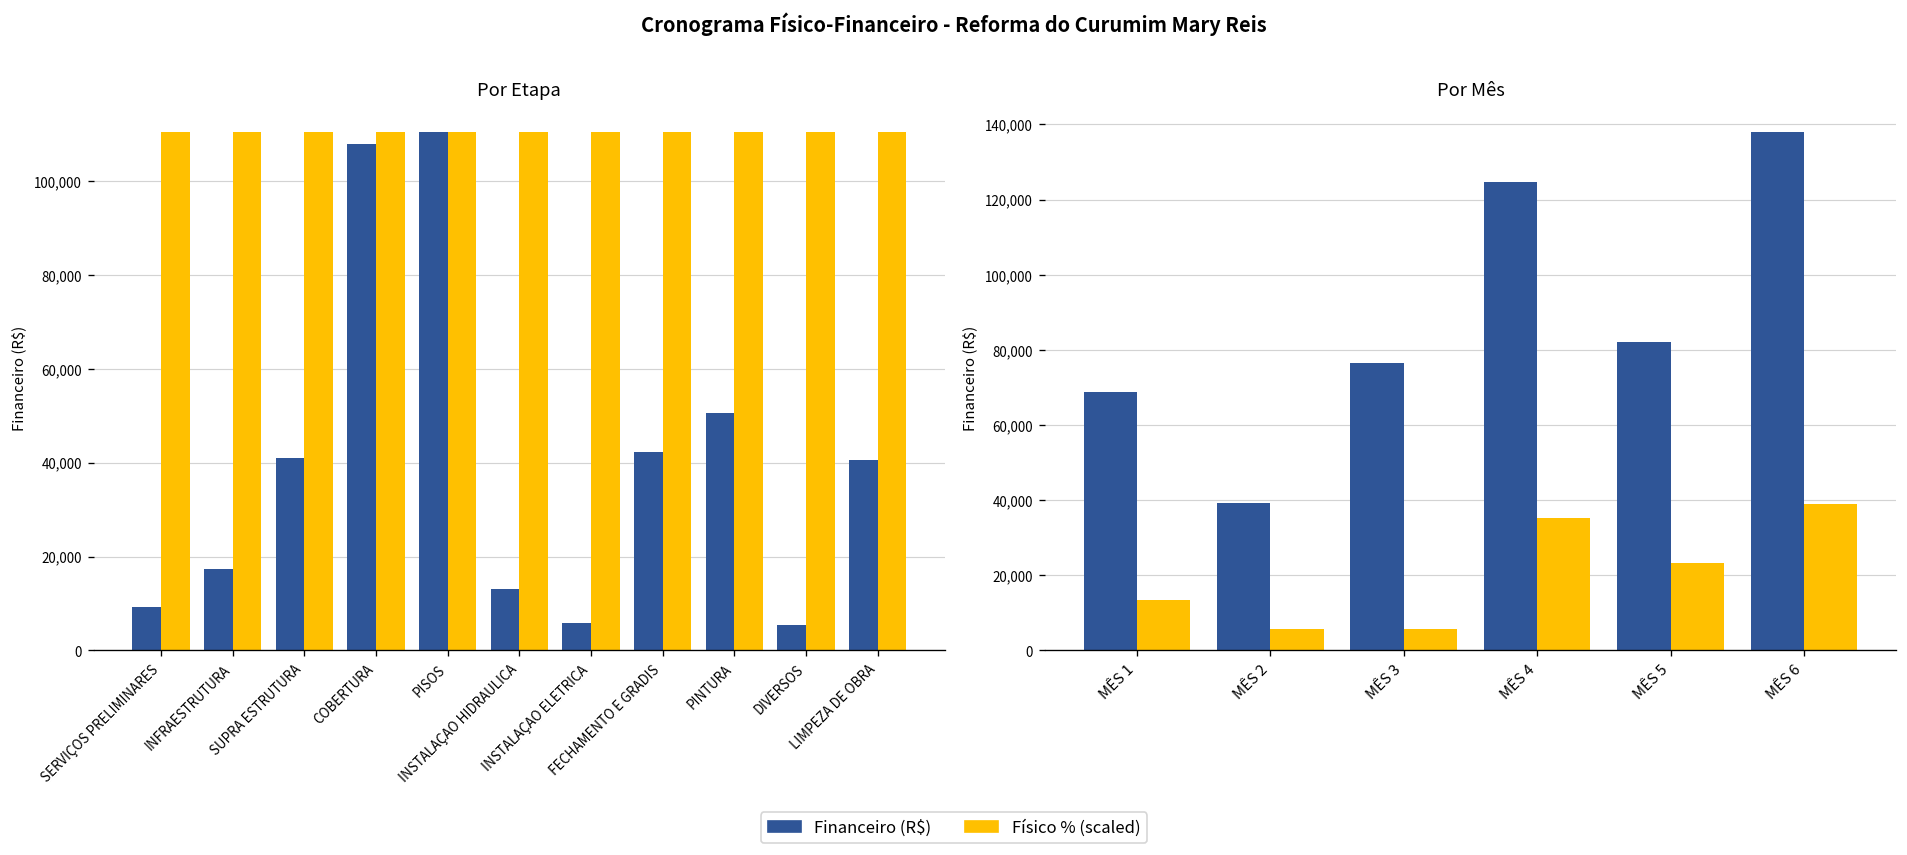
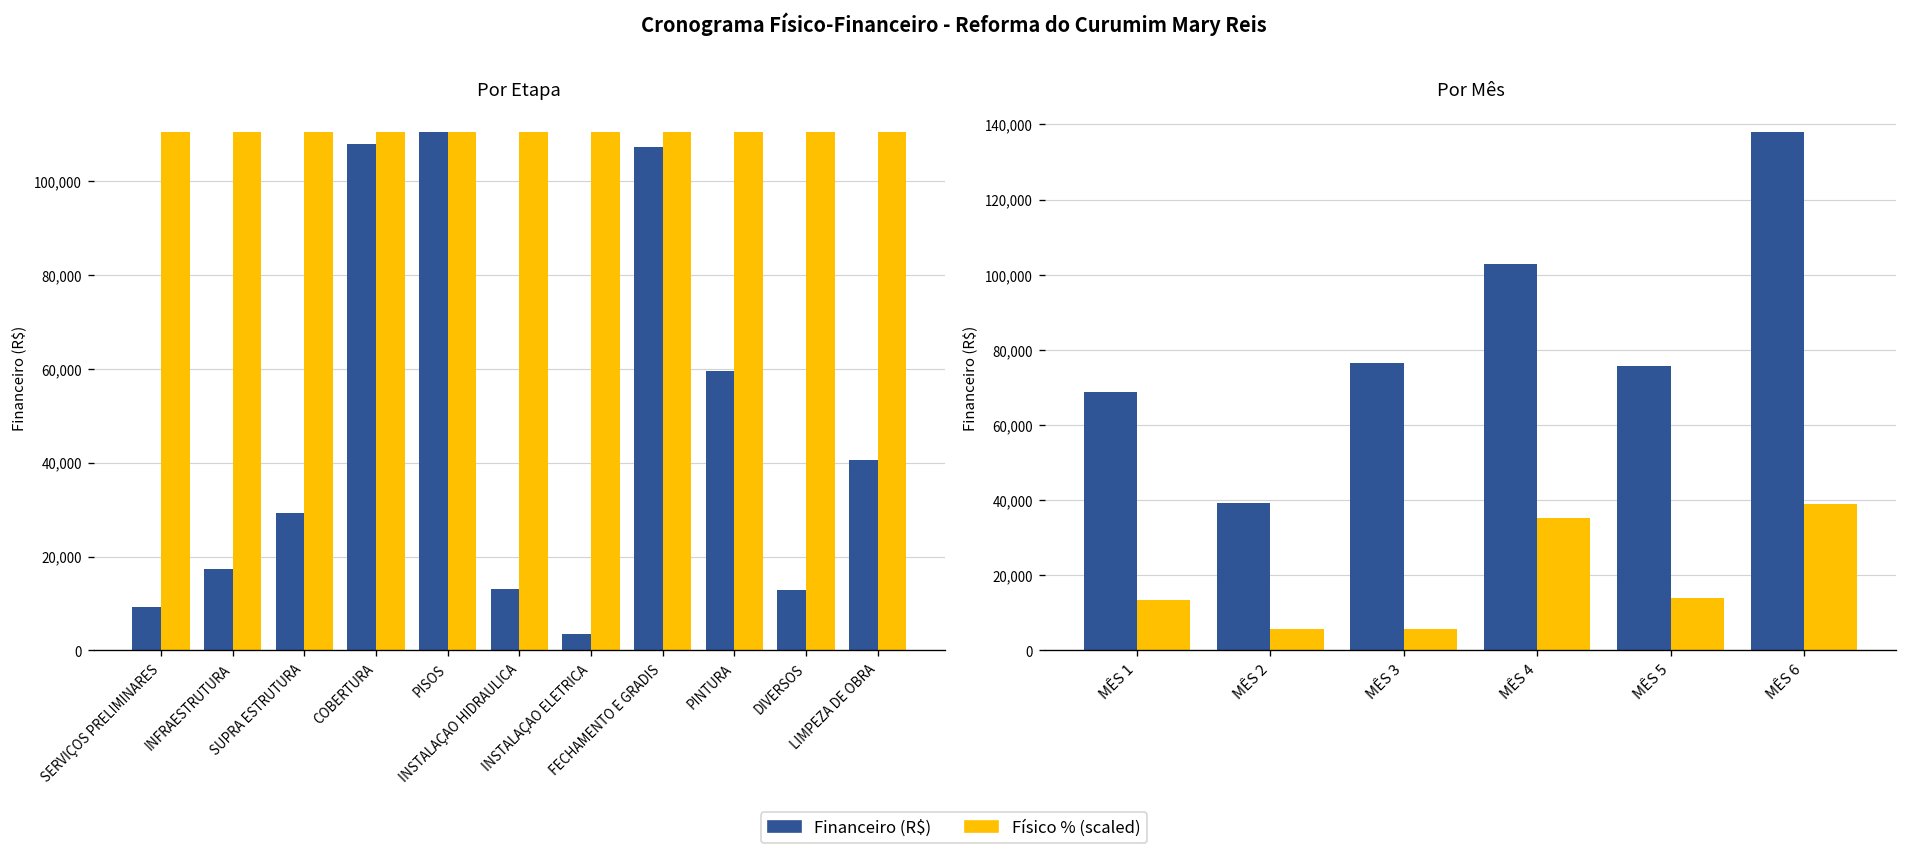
Por Etapa, Financeiro (R$), SUPRA ESTRUTURA: 41,000 -> 29,000
Por Etapa, Financeiro (R$), INSTALAÇAO ELETRICA: 6,000 -> 4,000
Por Etapa, Financeiro (R$), FECHAMENTO E GRADIS: 42,000 -> 107,000
Por Etapa, Financeiro (R$), PINTURA: 51,000 -> 59,000
Por Etapa, Financeiro (R$), DIVERSOS: 5,000 -> 13,000
Por Mês, Financeiro (R$), MÊS 4: 125,000 -> 103,000
Por Mês, Financeiro (R$), MÊS 5: 82,000 -> 76,000
Por Mês, Físico % (scaled), MÊS 5: 23,000 -> 14,000
